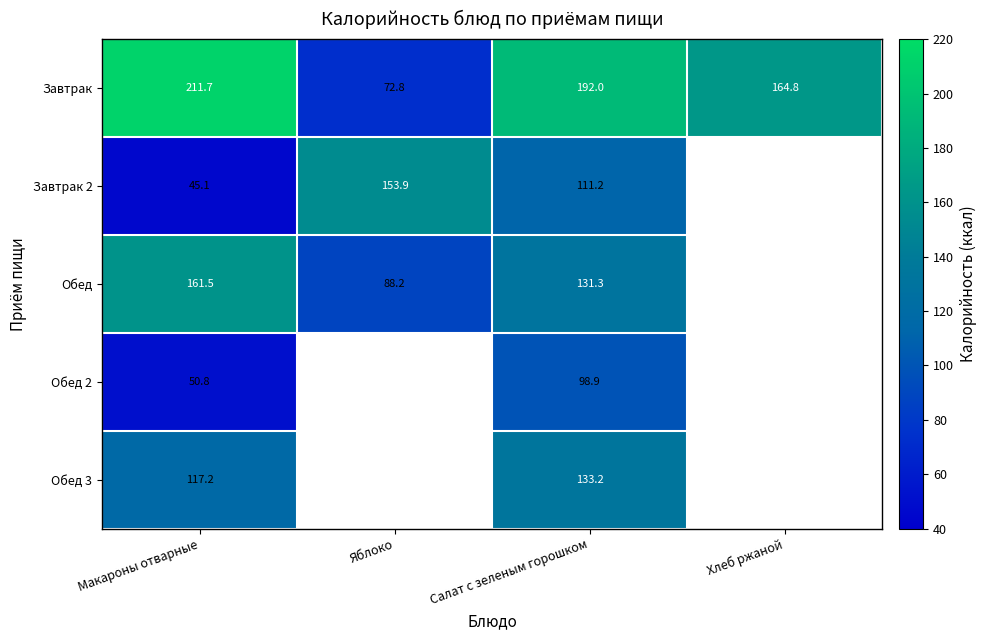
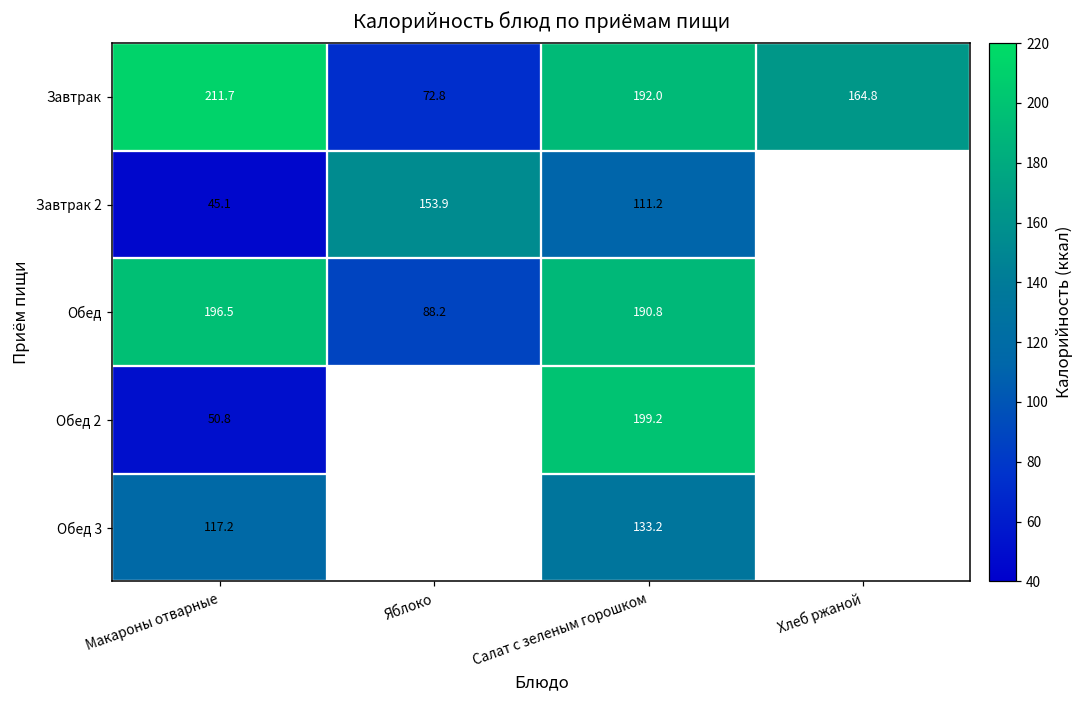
Обед, Макароны отварные: 161.5 -> 196.5
Обед, Салат с зеленым горошком: 131.3 -> 190.8
Обед 2, Салат с зеленым горошком: 98.9 -> 199.2
